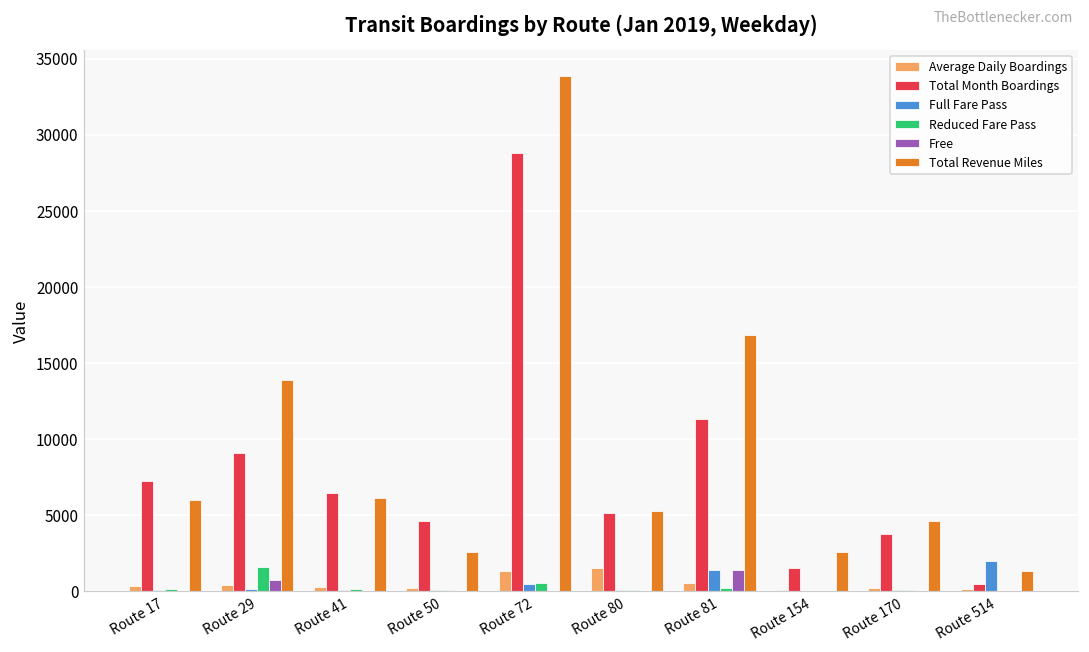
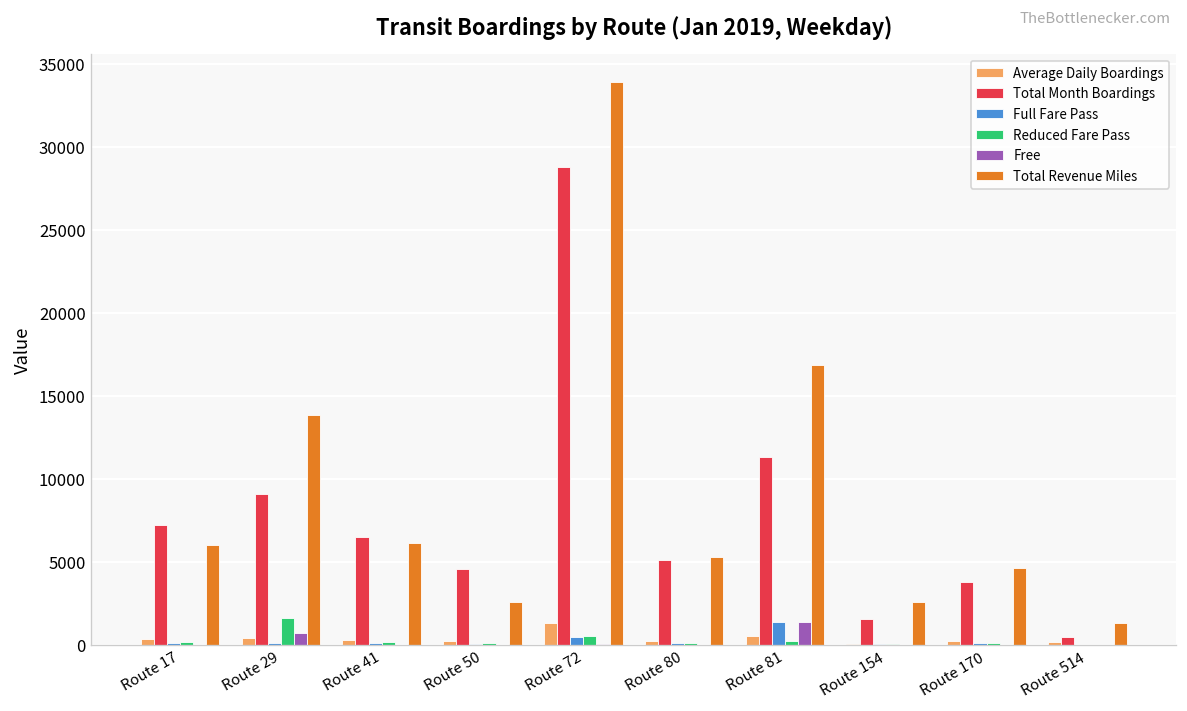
Average Daily Boardings, Route 80: 1600 -> 200
Full Fare Pass, Route 514: 2000 -> 0
